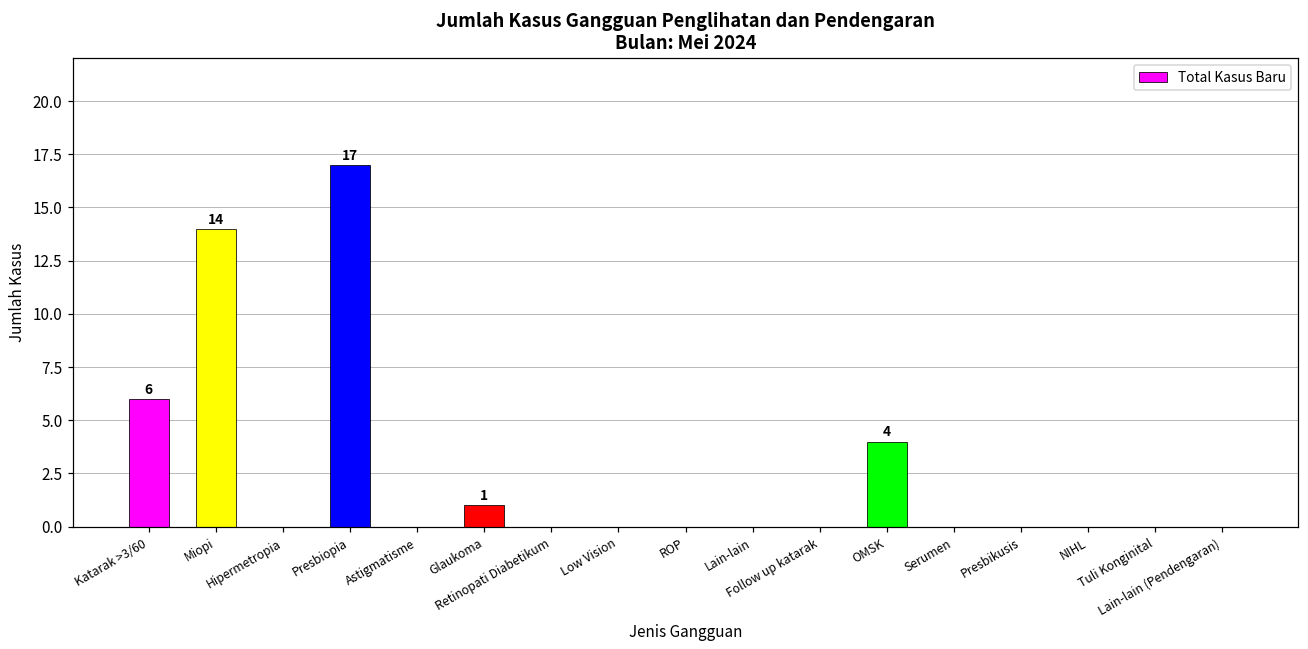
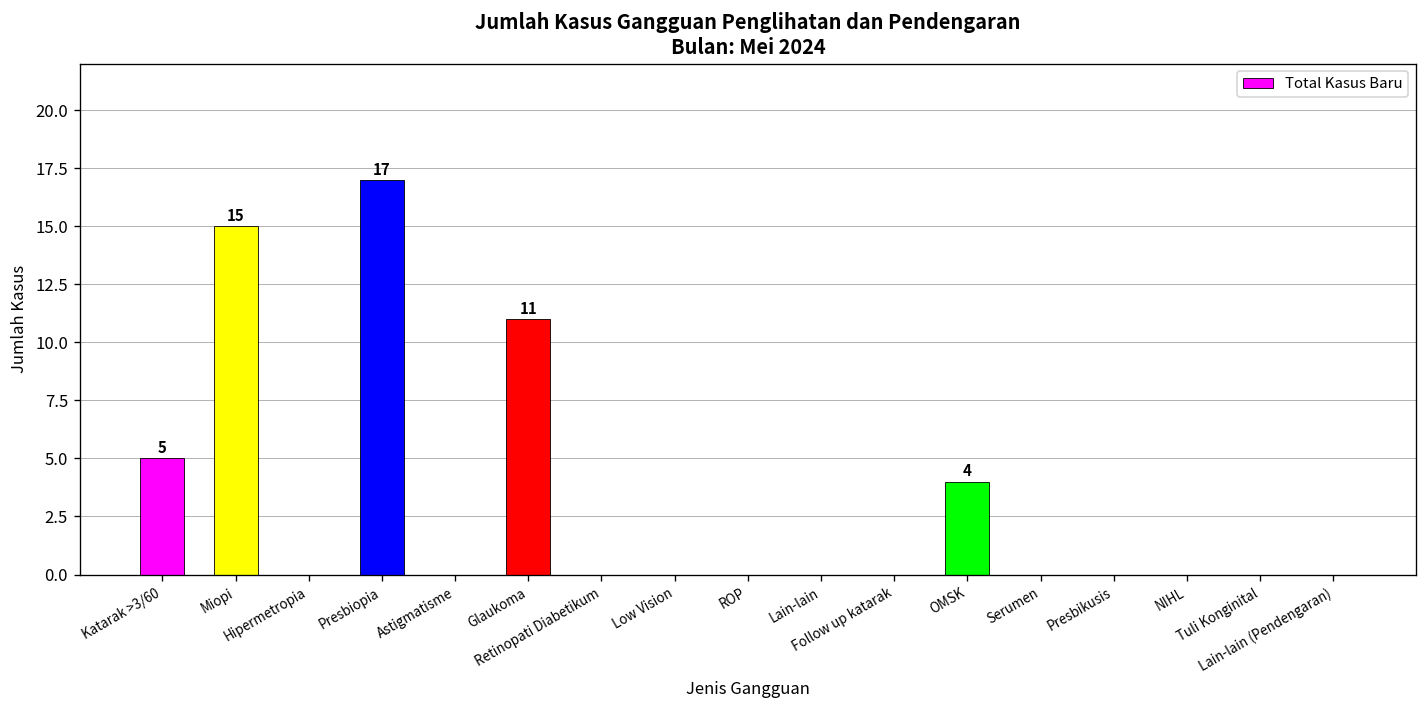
Katarak >3/60: 6 -> 5
Miopi: 14 -> 15
Glaukoma: 1 -> 11
